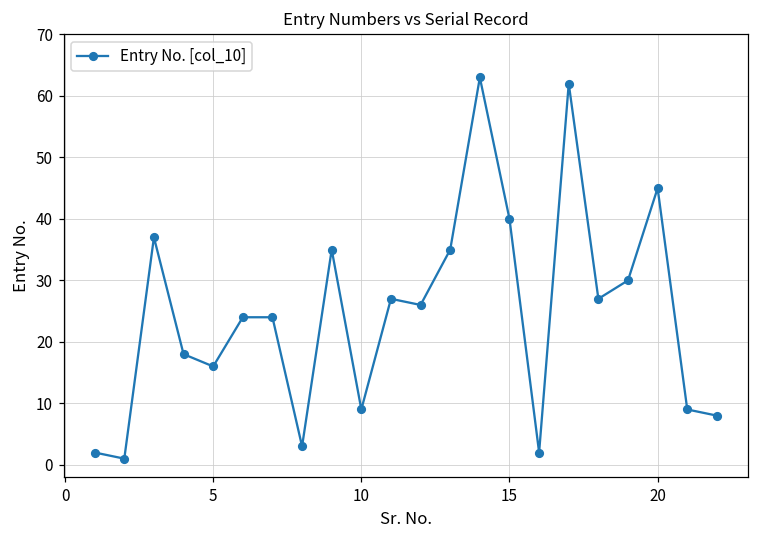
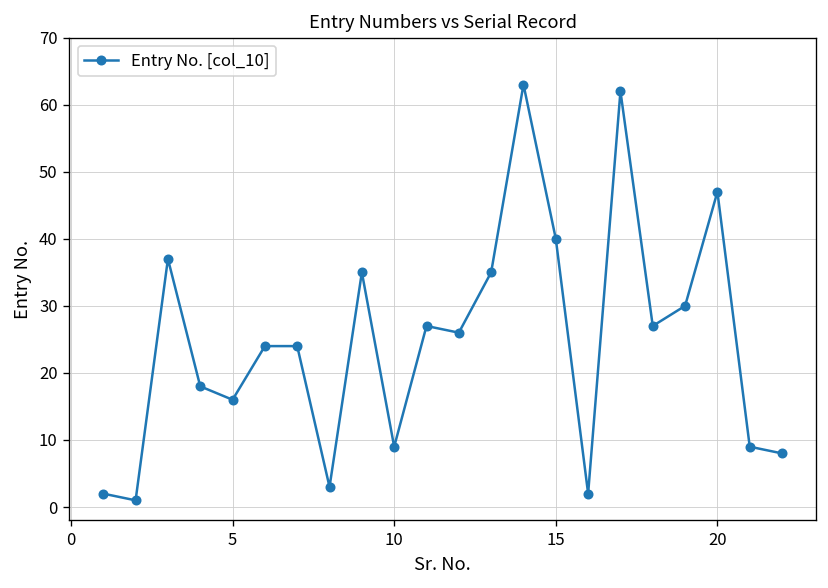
20: 45 -> 47
